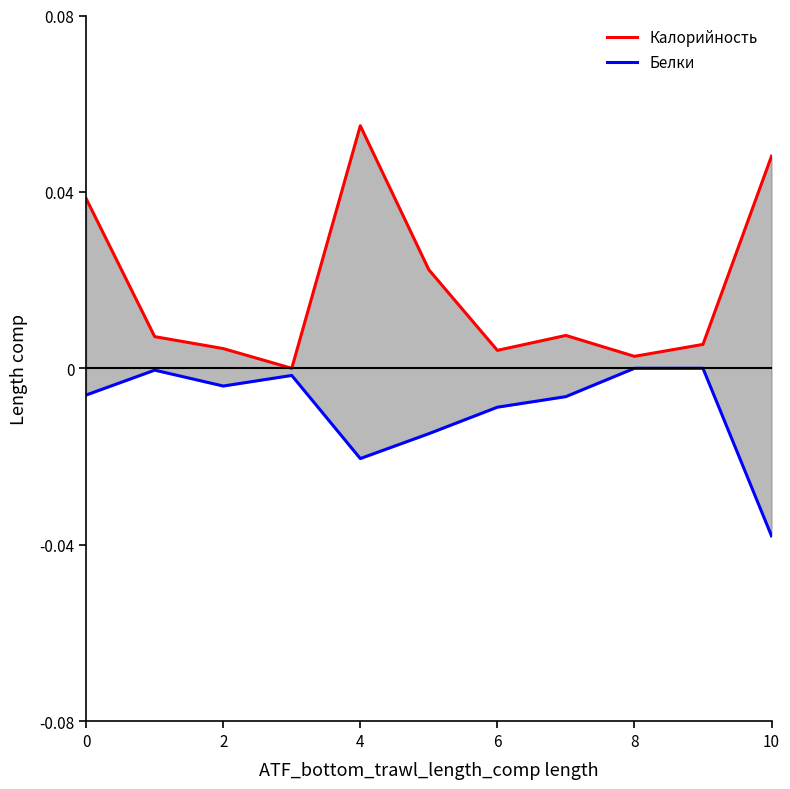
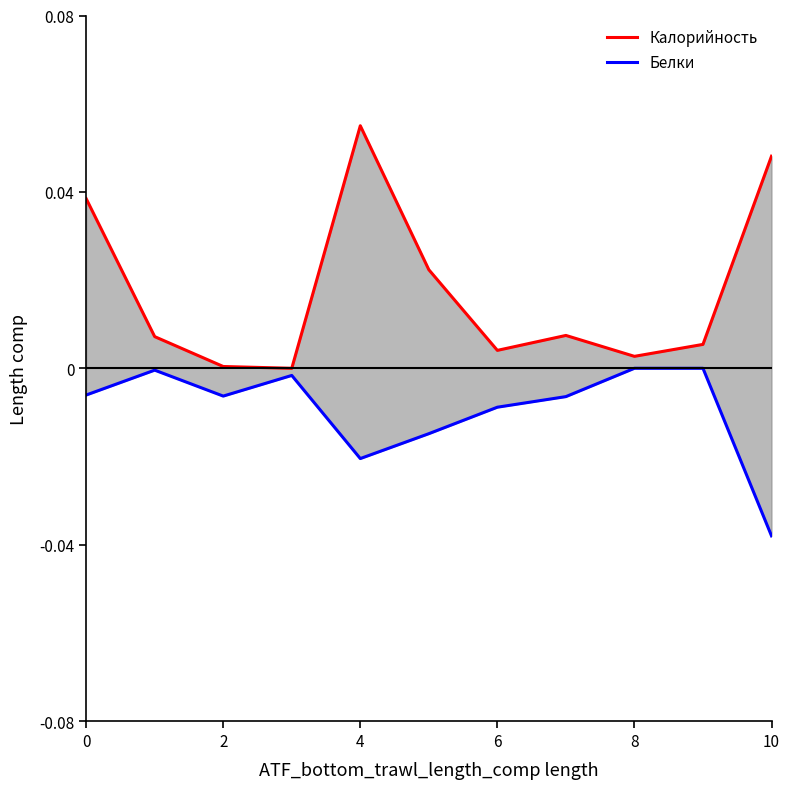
Калорийность, 2: 0.004 -> 0.000
Белки, 2: -0.004 -> -0.006
